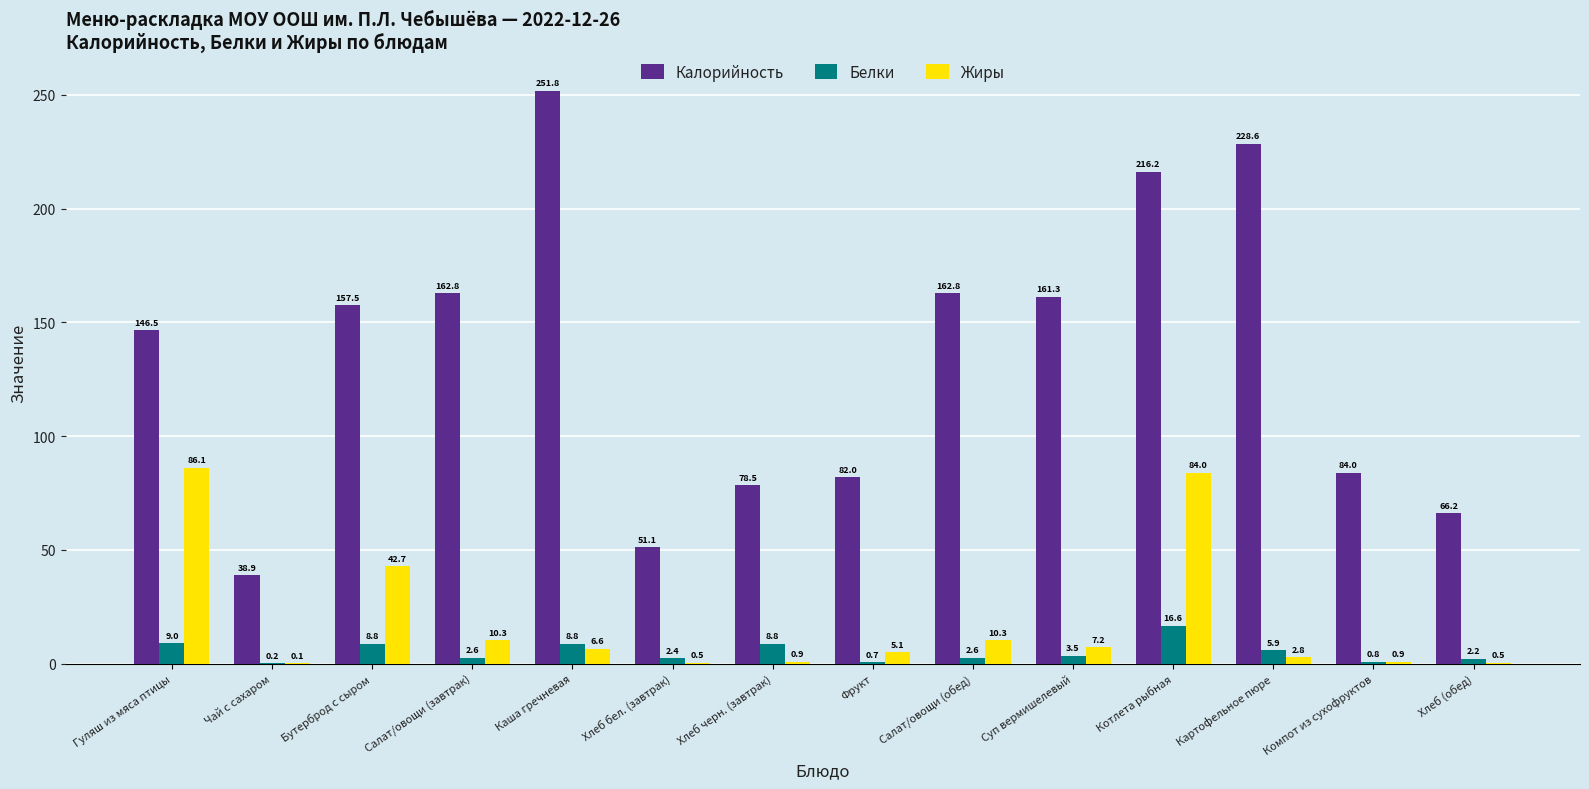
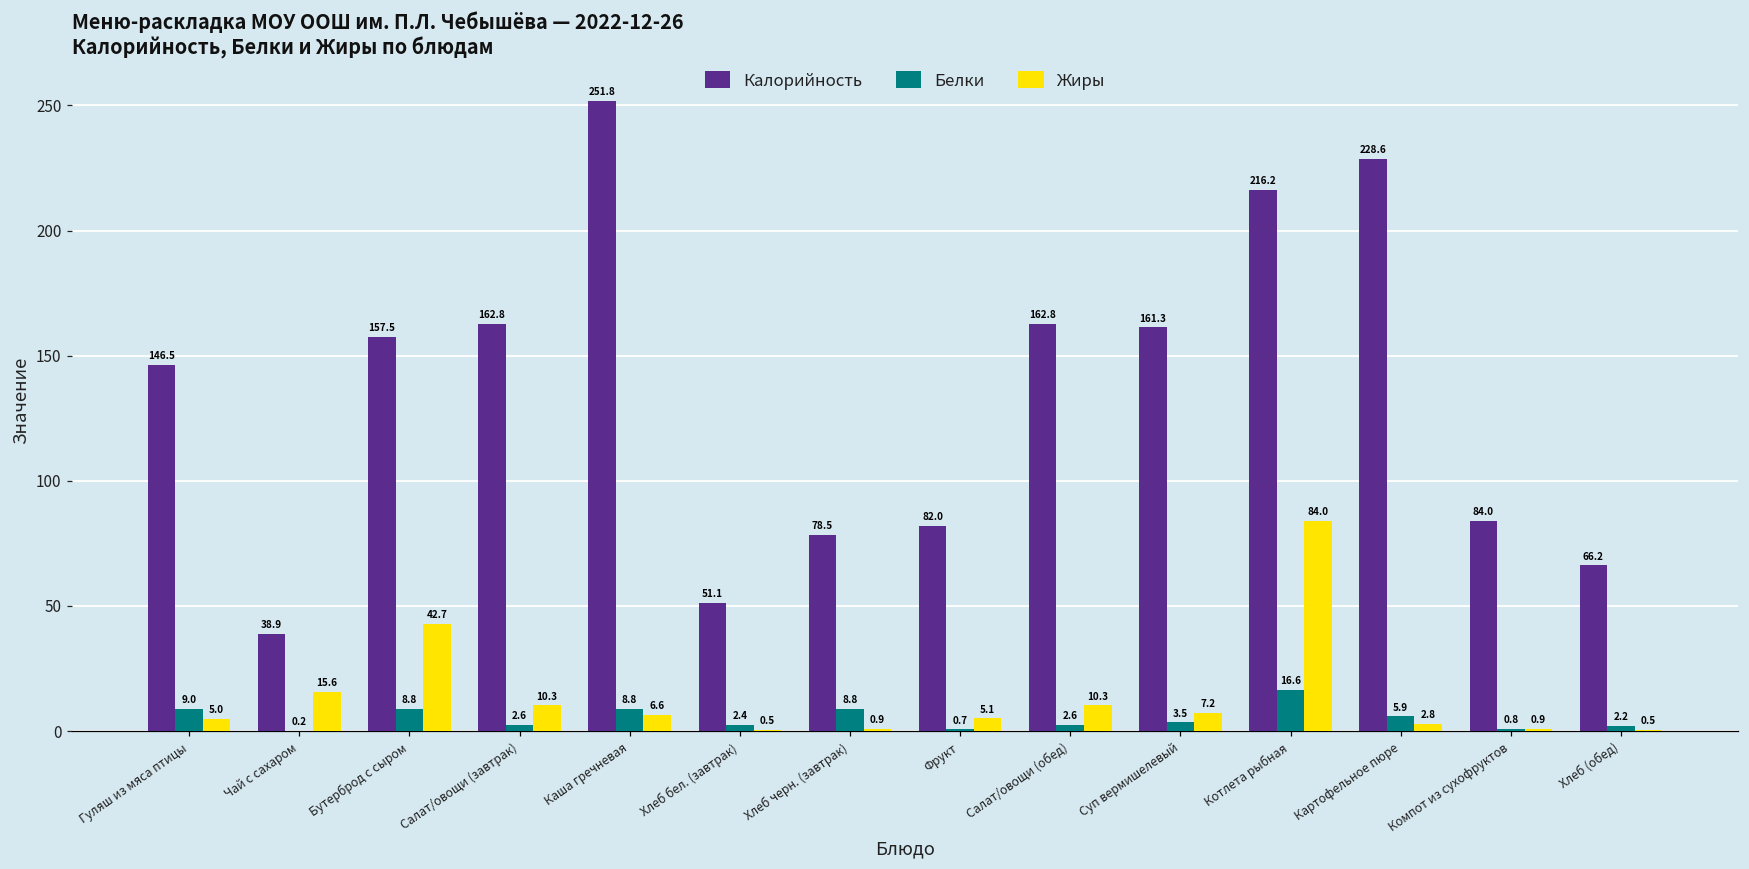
Жиры, Гуляш из мяса птицы: 86.1 -> 5.0
Жиры, Чай с сахаром: 0.1 -> 15.6
